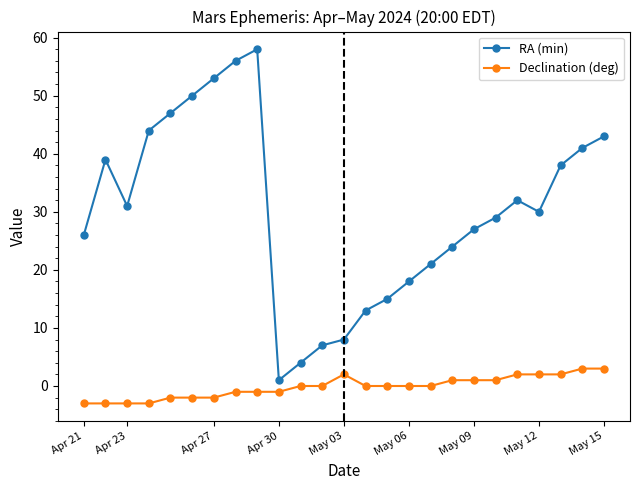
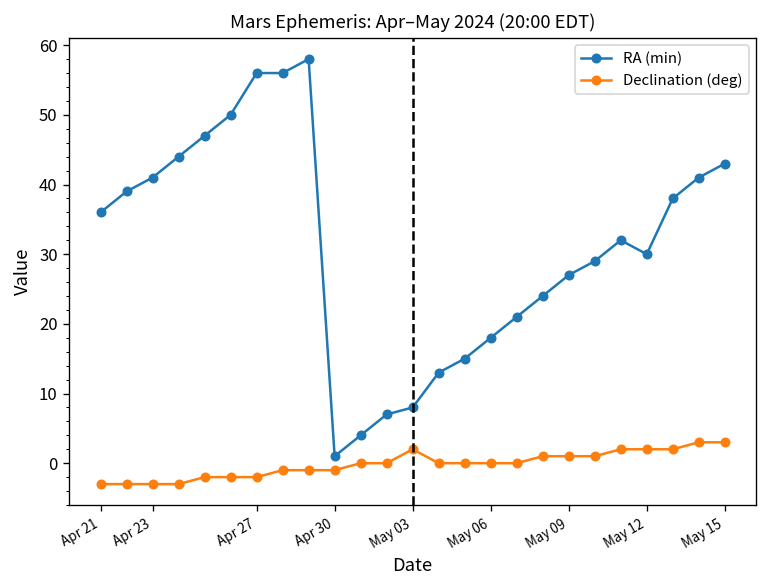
RA (min), Apr 21: 26 -> 36
RA (min), Apr 23: 31 -> 41
RA (min), Apr 27: 53 -> 56
